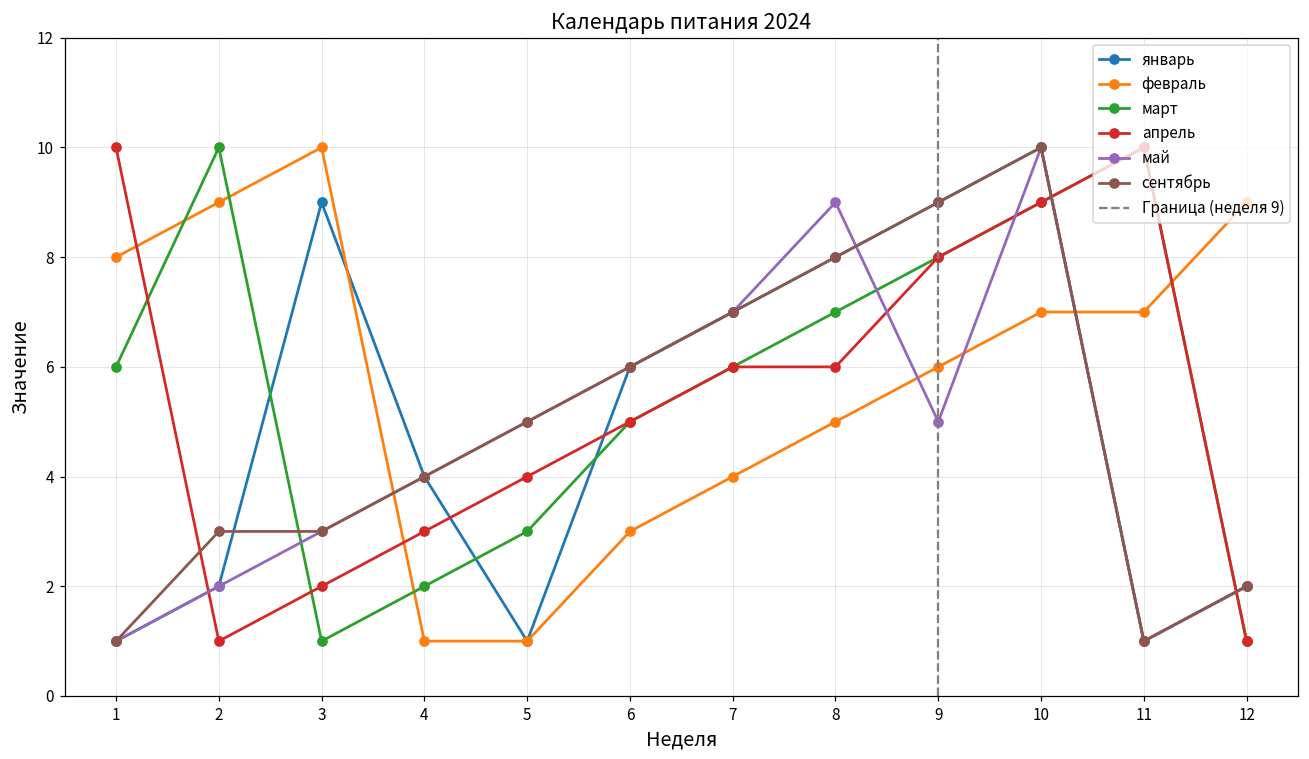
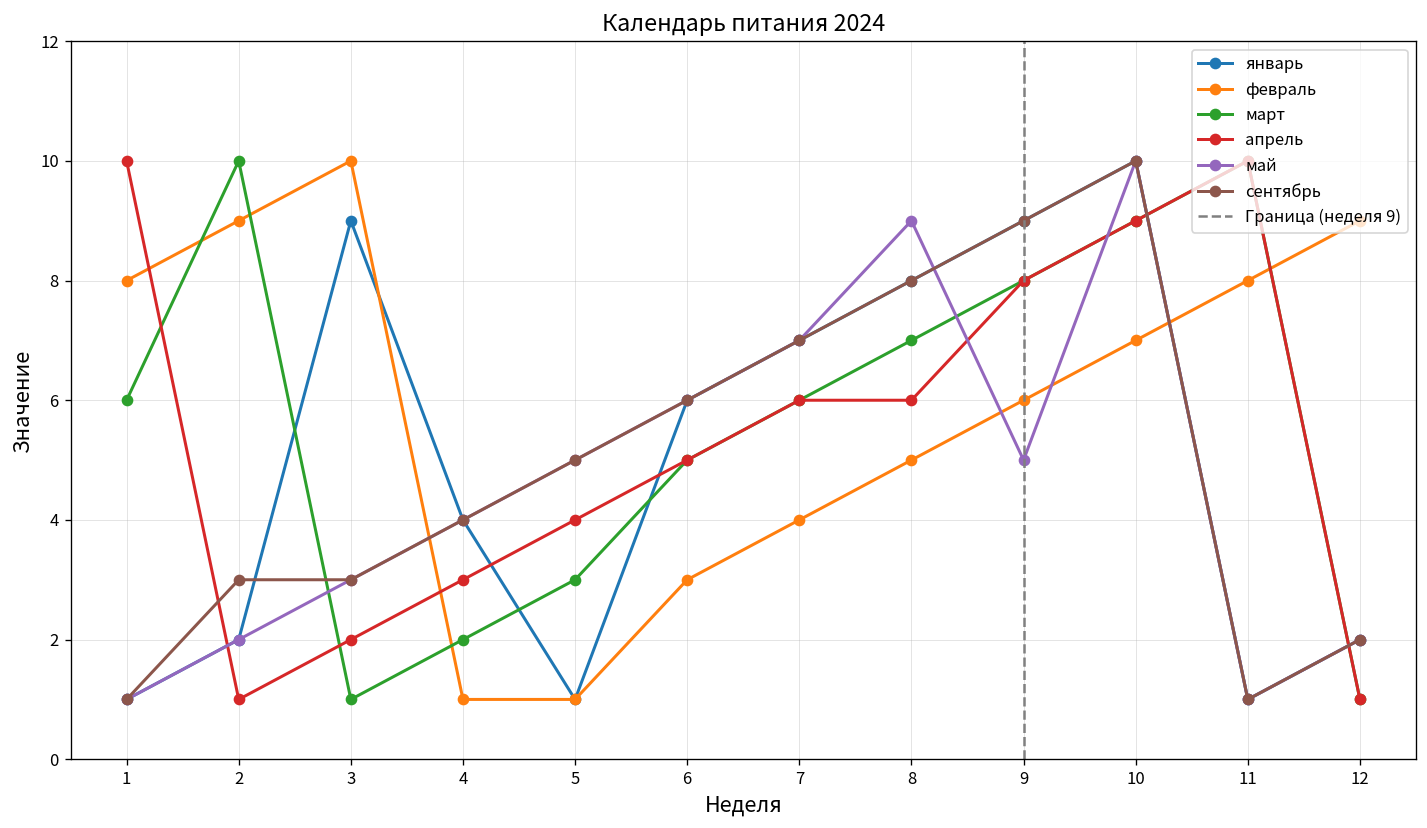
февраль, 11: 7 -> 8
